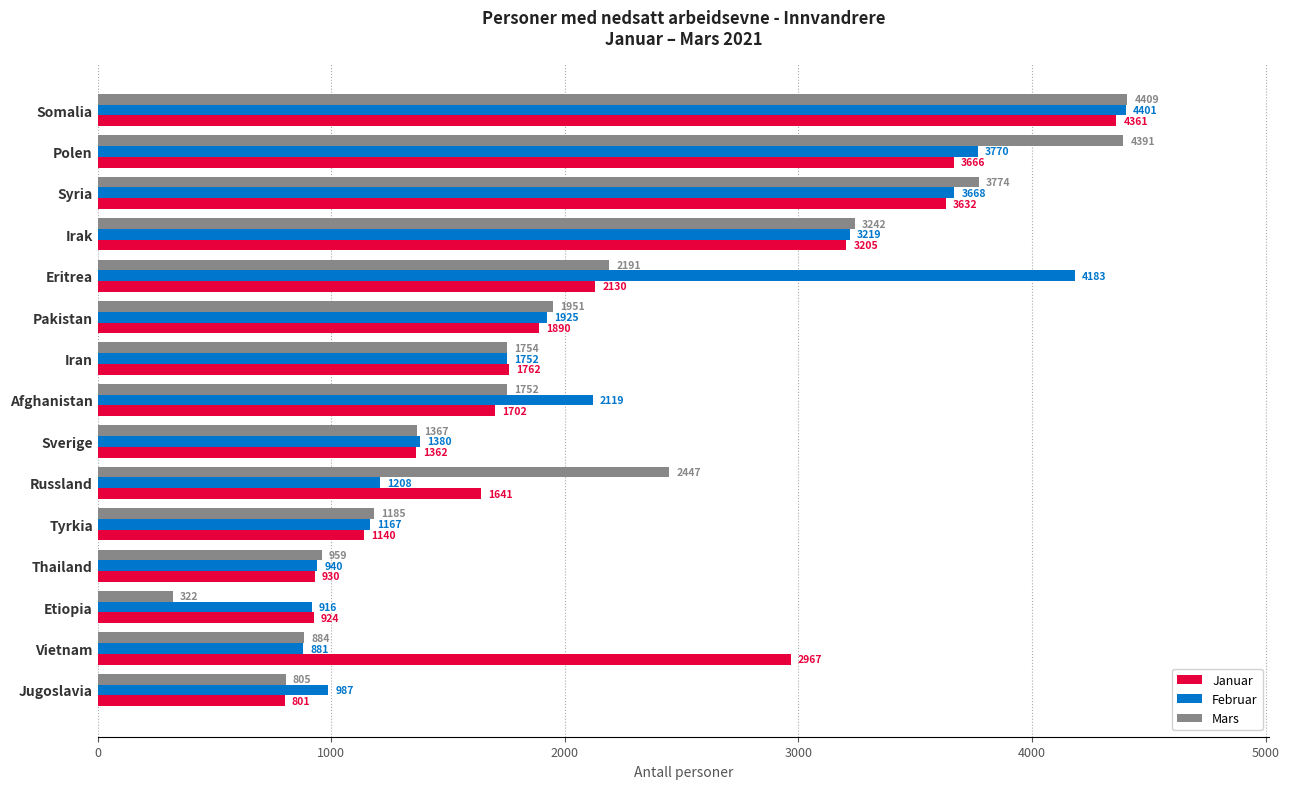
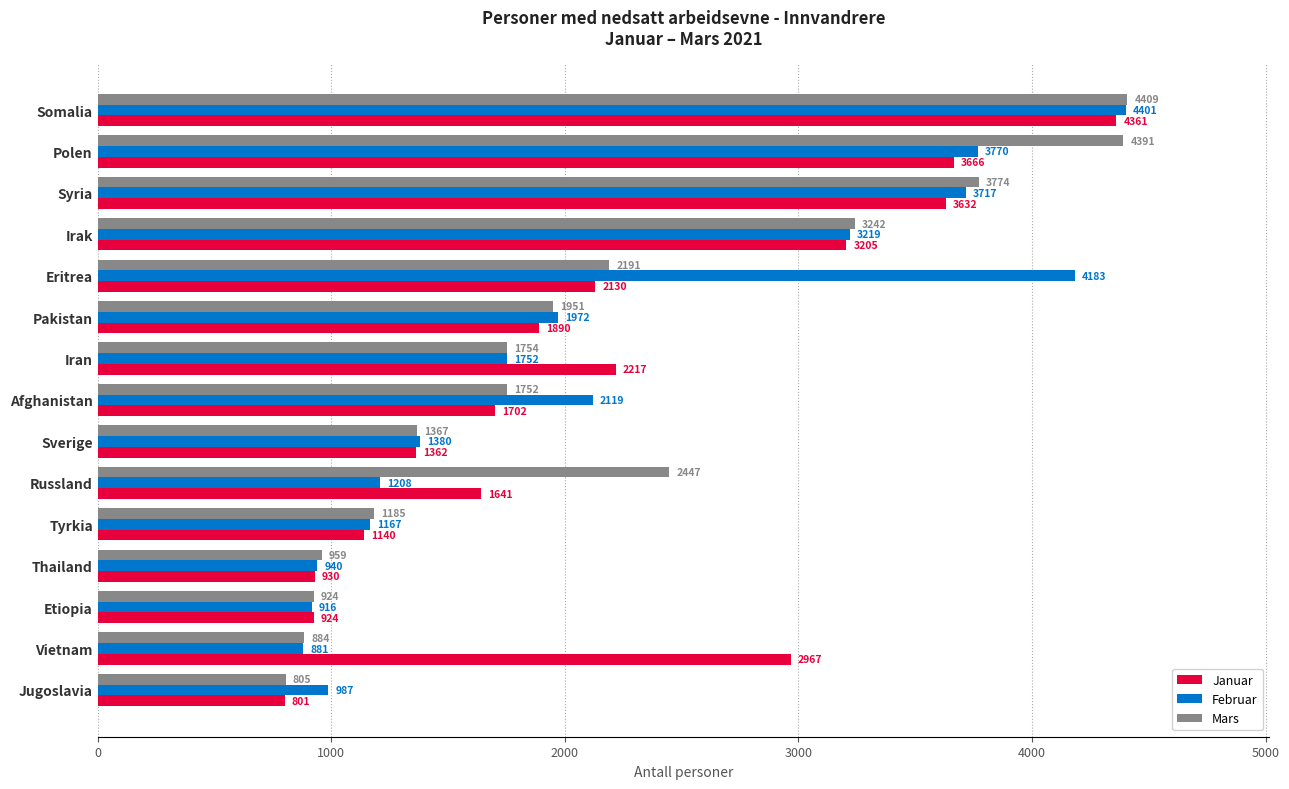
Februar, Syria: 3668 -> 3717
Februar, Pakistan: 1925 -> 1972
Januar, Iran: 1762 -> 2217
Mars, Etiopia: 322 -> 924
